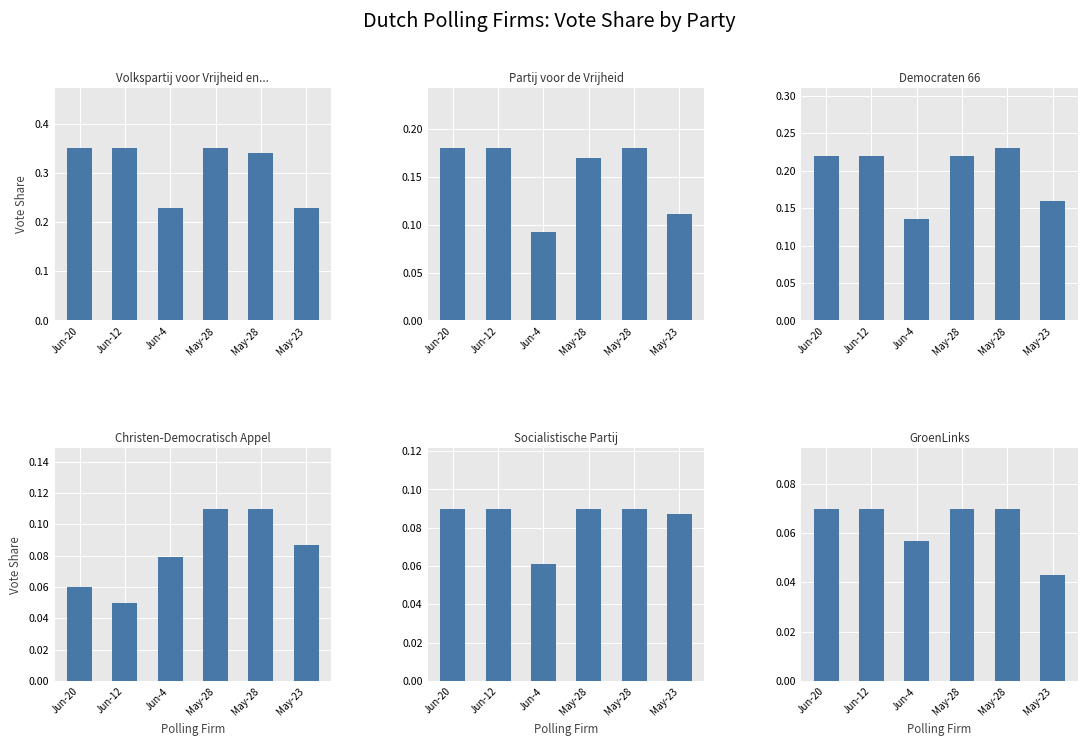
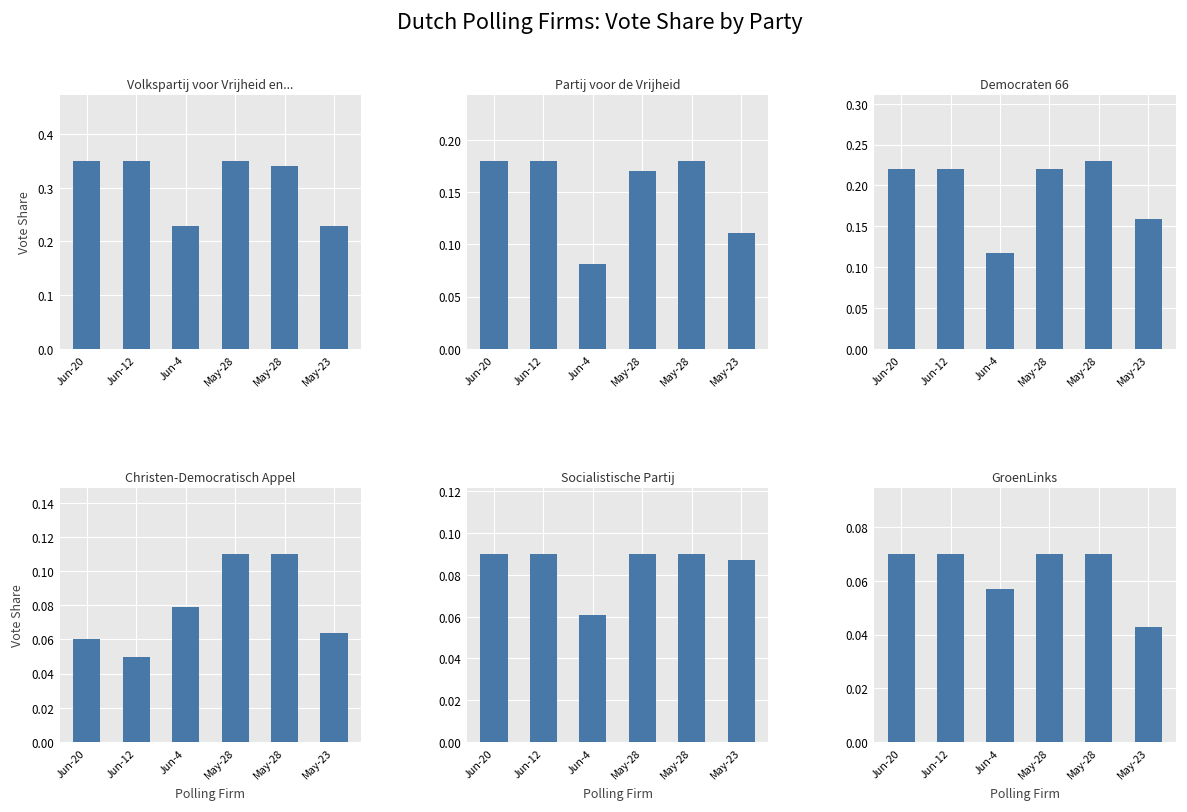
Partij voor de Vrijheid, Jun-4: 0.09 -> 0.08
Democraten 66, Jun-4: 0.14 -> 0.12
Christen-Democratisch Appel, May-23: 0.087 -> 0.064
